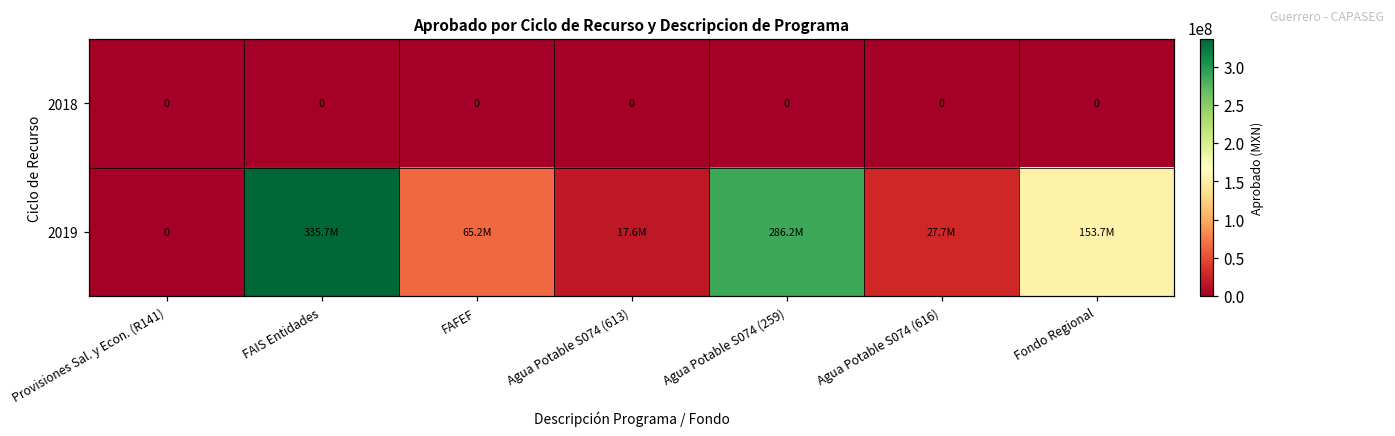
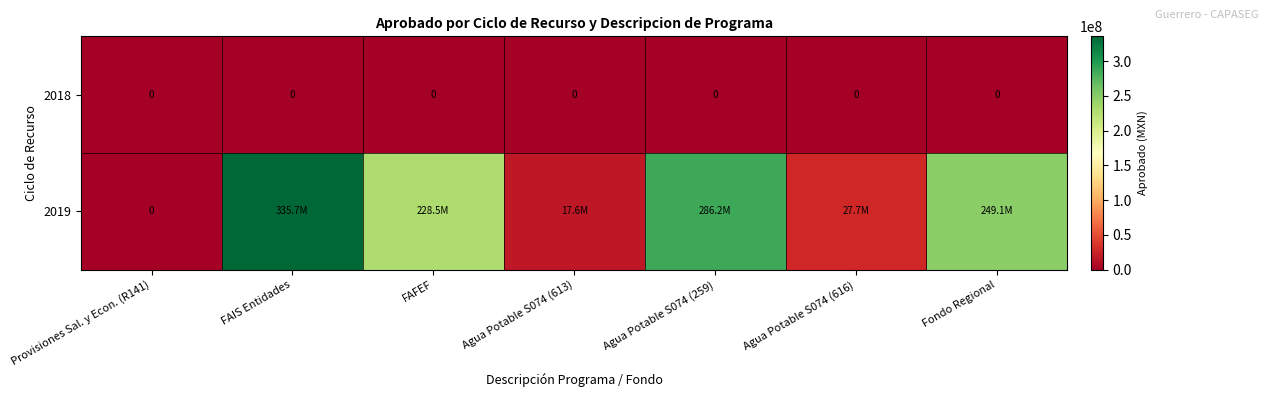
2019, FAFEF: 65.2M -> 228.5M
2019, Fondo Regional: 153.7M -> 249.1M
